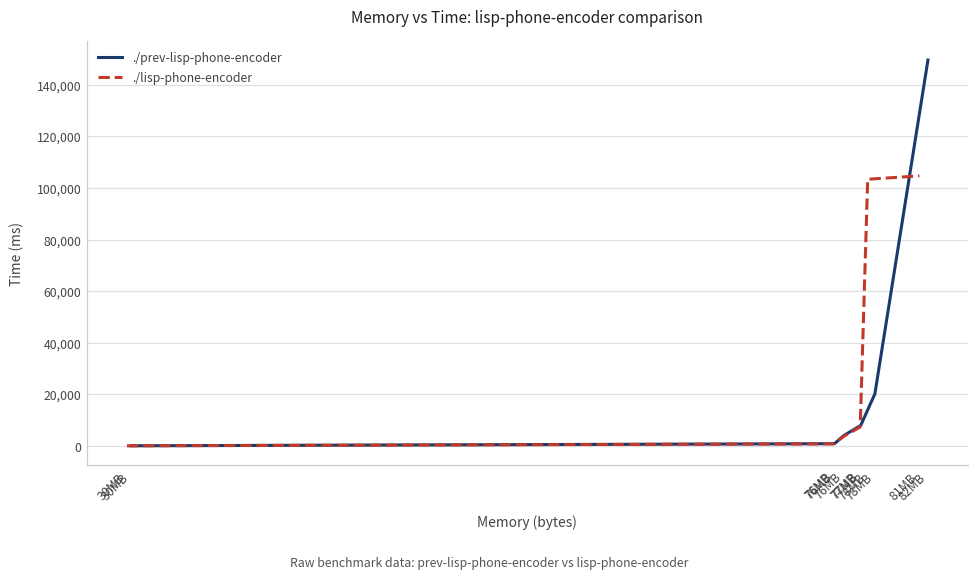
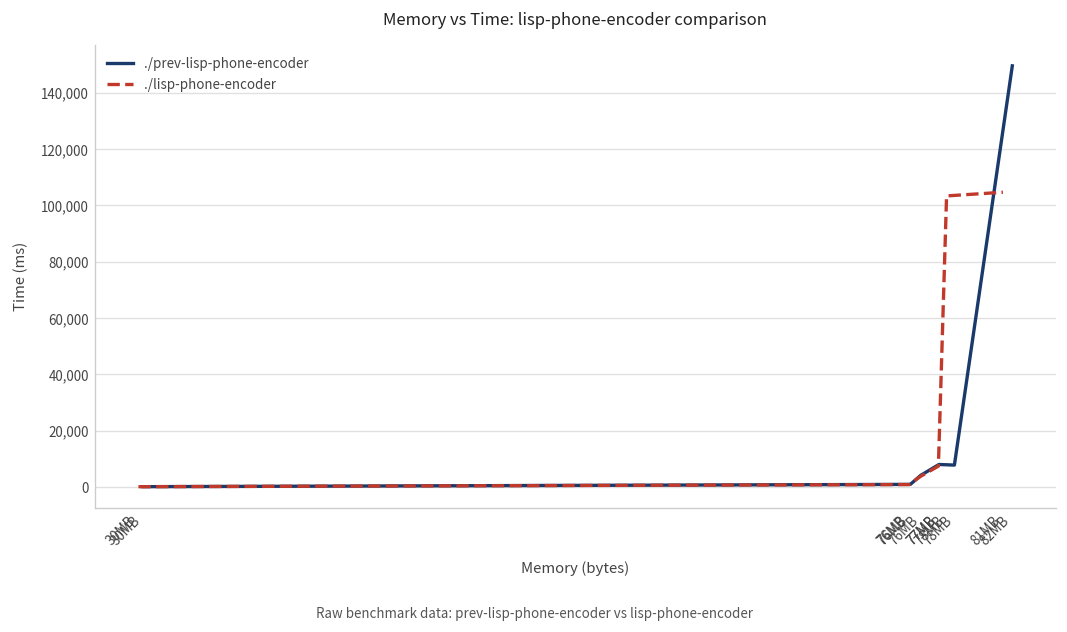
./prev-lisp-phone-encoder, 78MB: 20,000 -> 8,000
